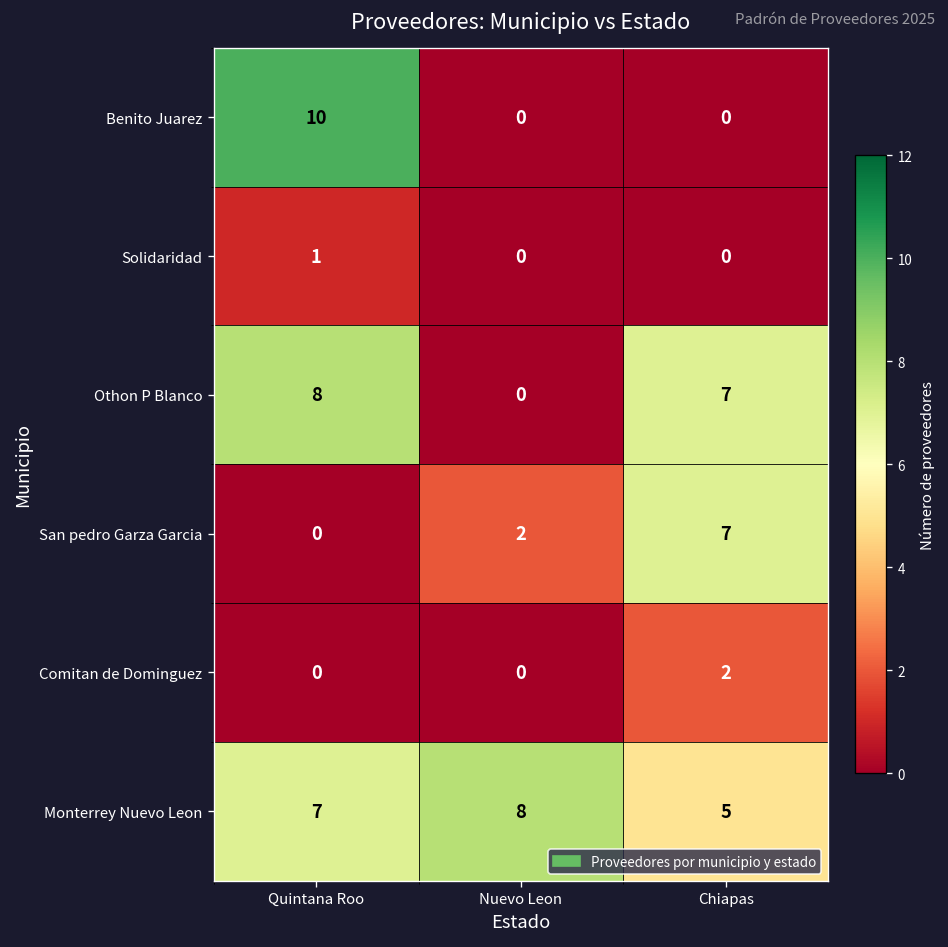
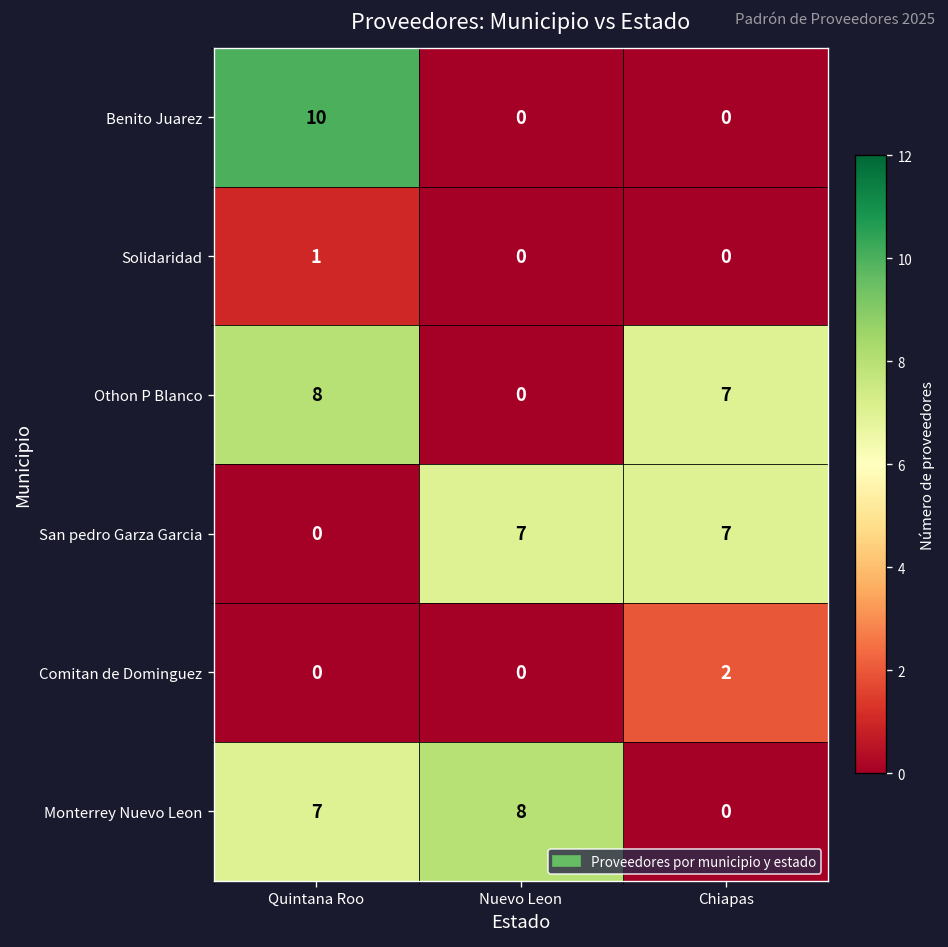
San pedro Garza Garcia, Nuevo Leon: 2 -> 7
Monterrey Nuevo Leon, Chiapas: 5 -> 0
